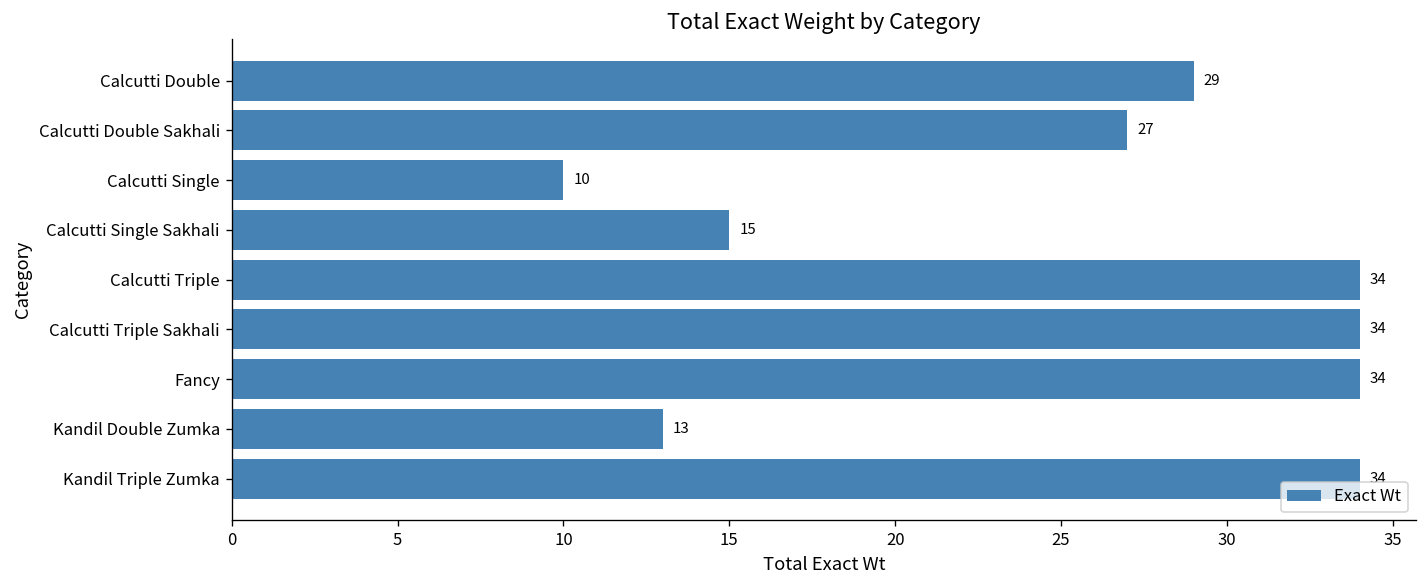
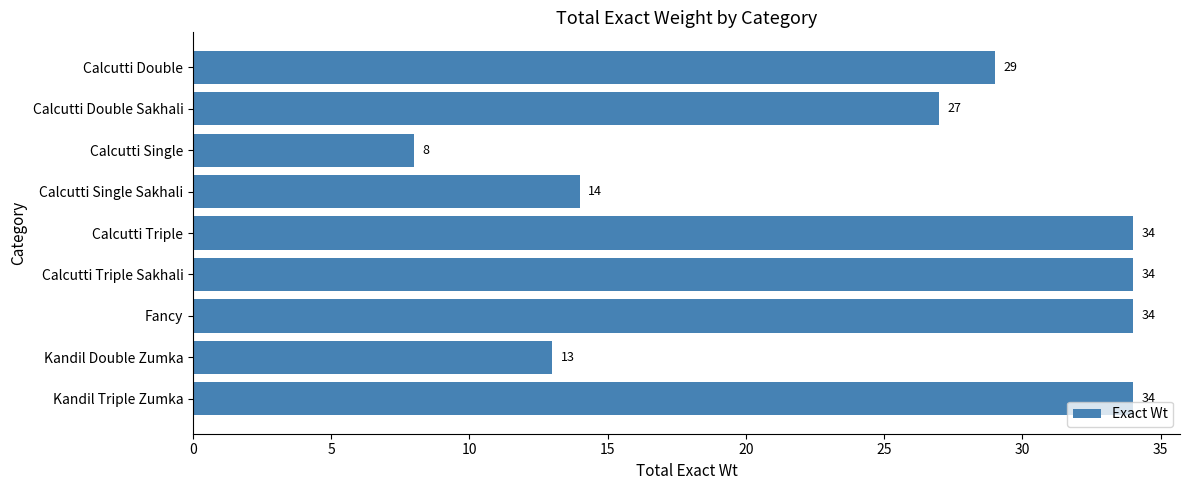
Calcutti Single: 10 -> 8
Calcutti Single Sakhali: 15 -> 14
